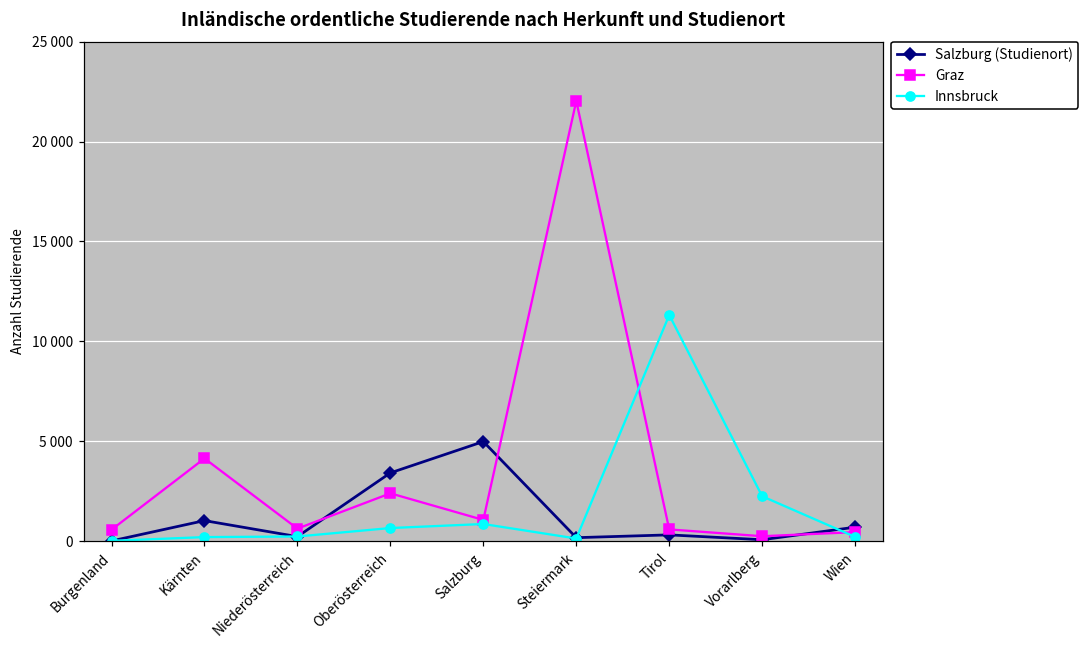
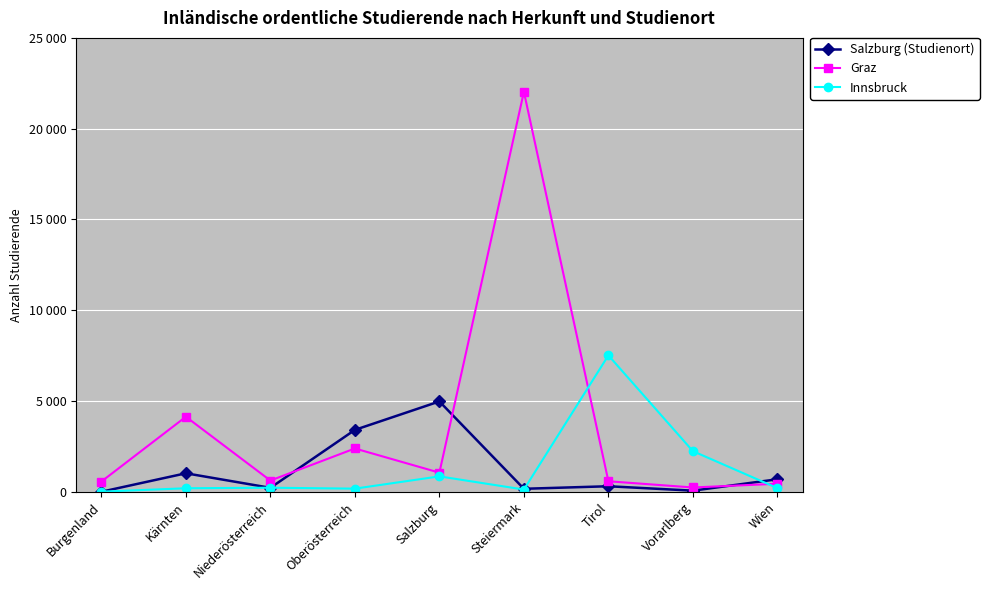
Innsbruck, Oberösterreich: 700 -> 200
Innsbruck, Tirol: 11300 -> 7500
